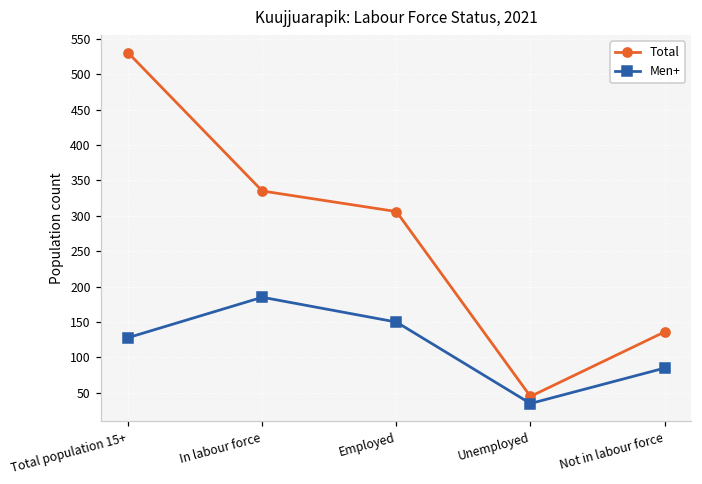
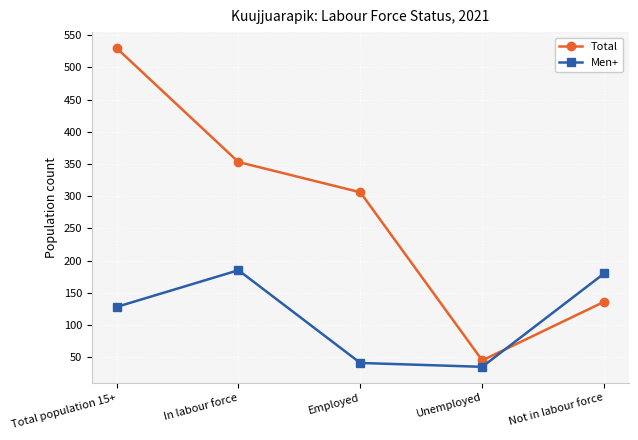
Total, In labour force: 340 -> 350
Men+, Employed: 150 -> 40
Men+, Not in labour force: 90 -> 180
